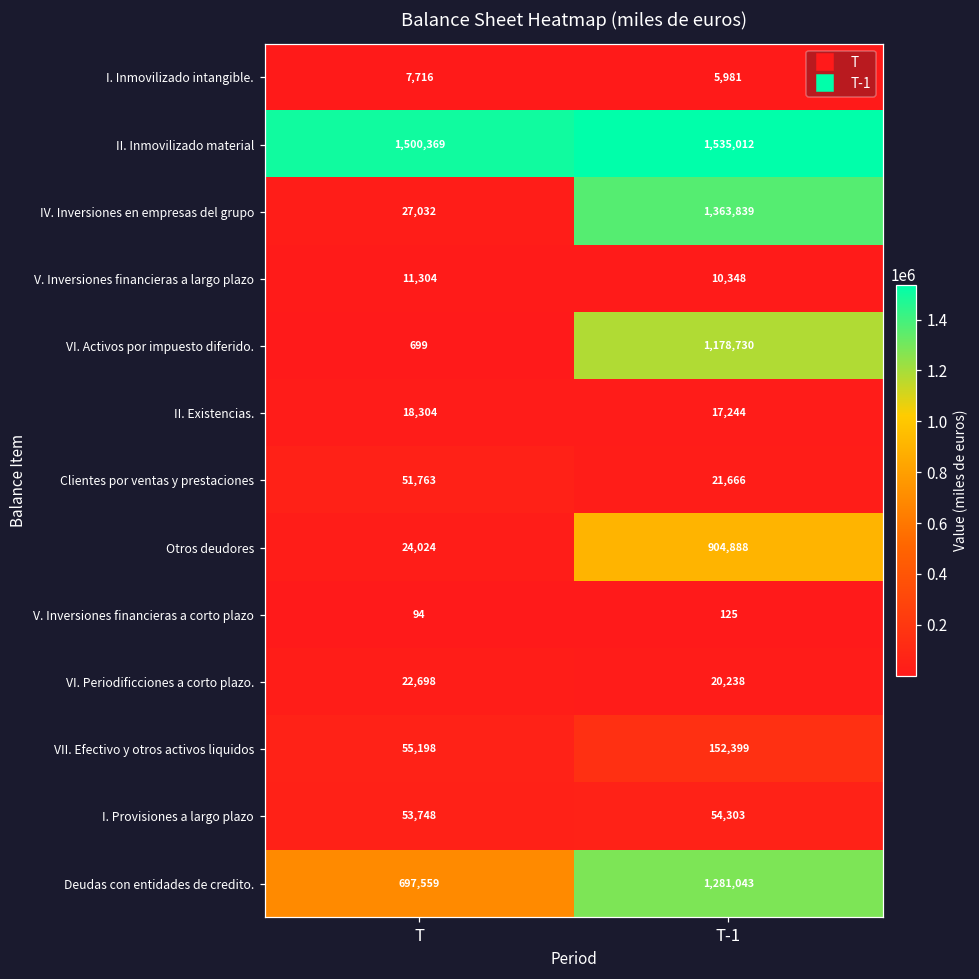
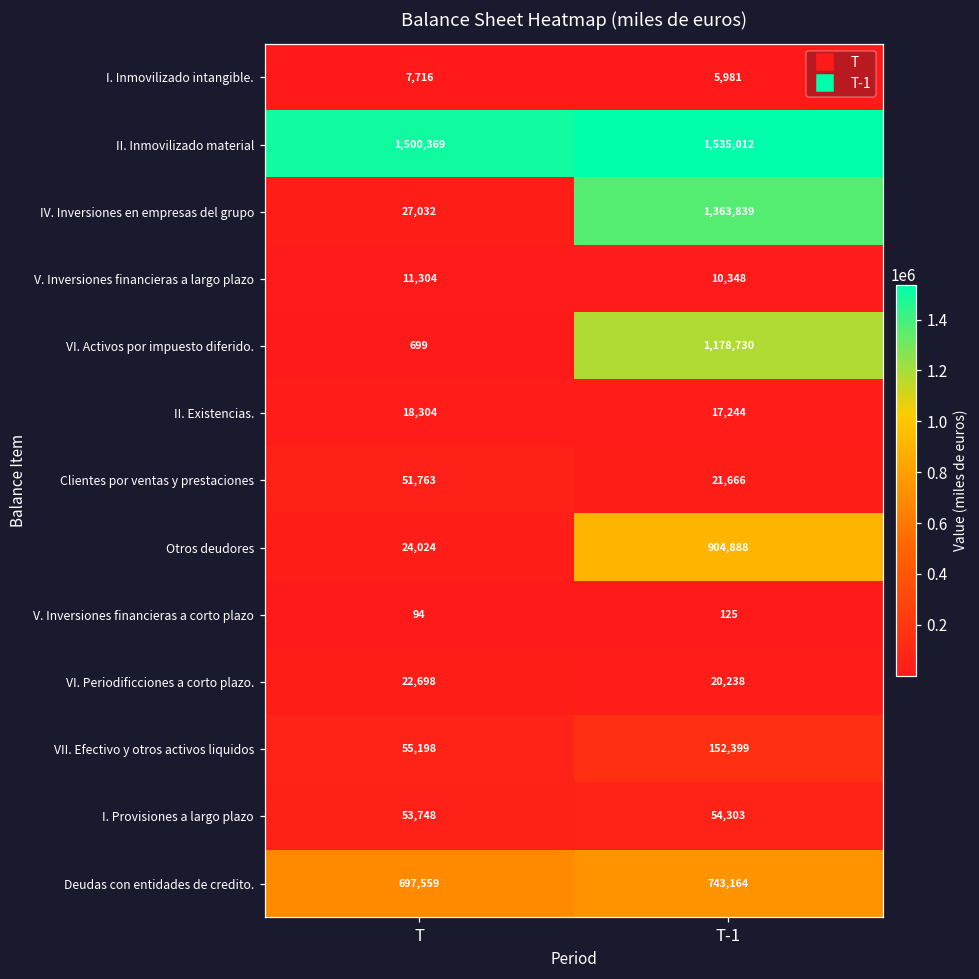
Deudas con entidades de credito., T-1: 1,281,043 -> 743,164
